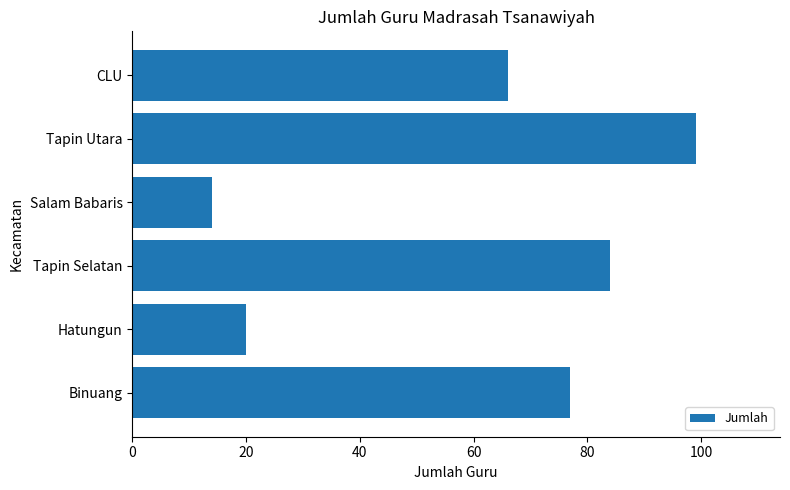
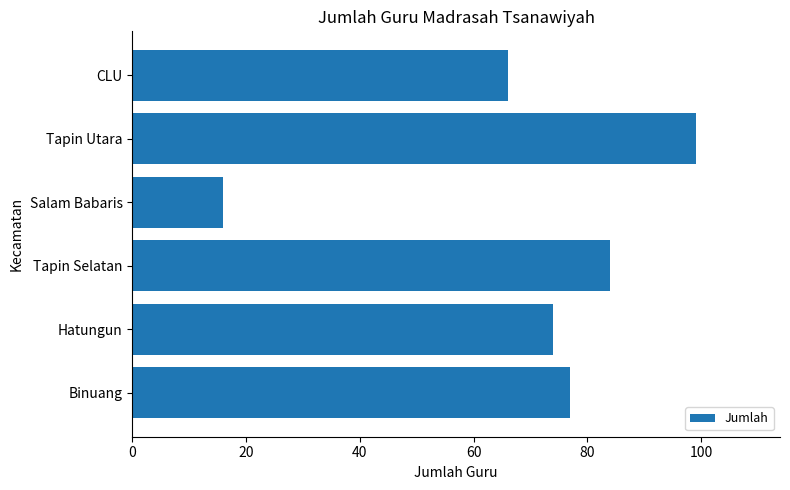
Salam Babaris: 14 -> 16
Hatungun: 20 -> 74
